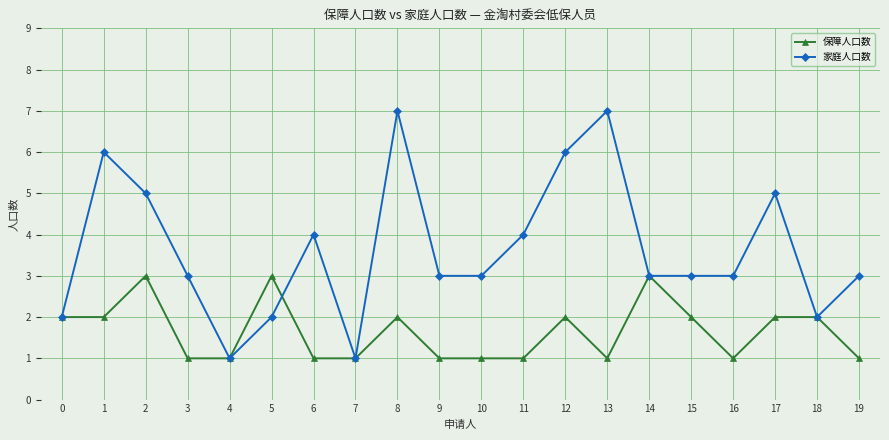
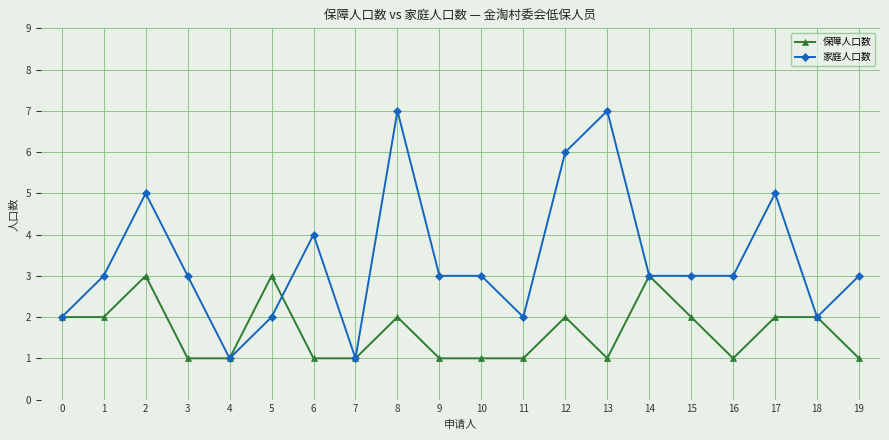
家庭人口数, 1: 6 -> 3
家庭人口数, 11: 4 -> 2
